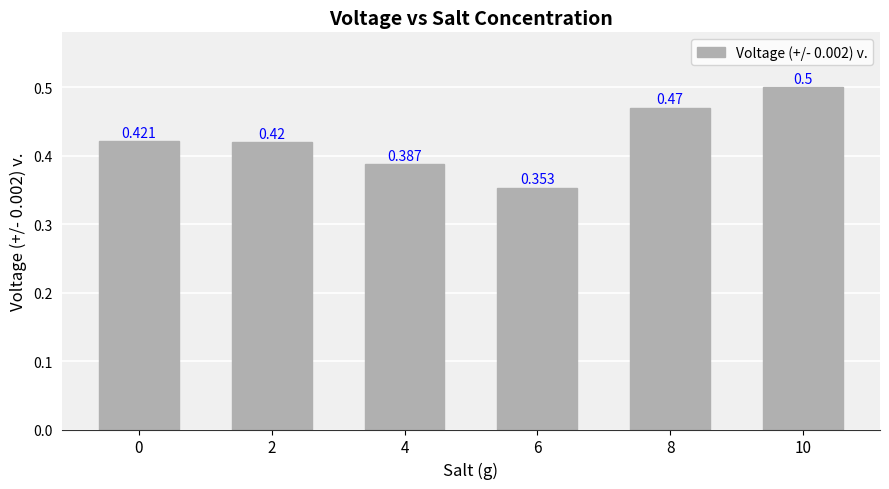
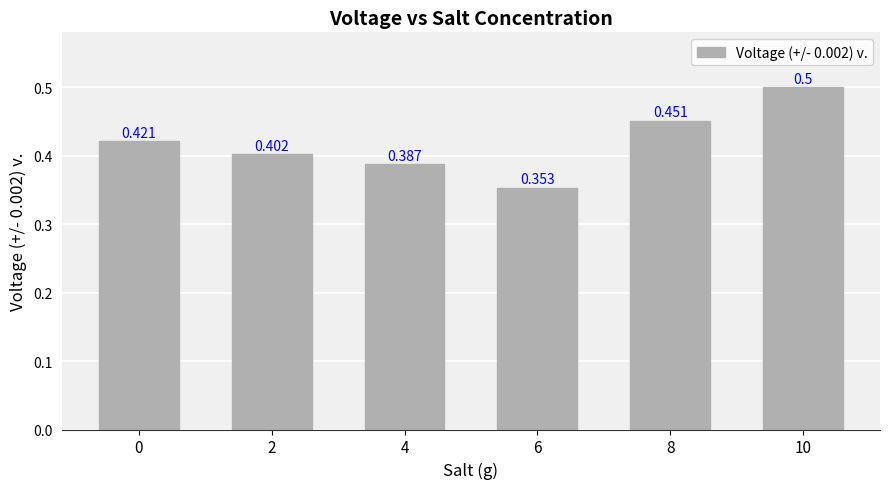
2: 0.42 -> 0.402
8: 0.47 -> 0.451
